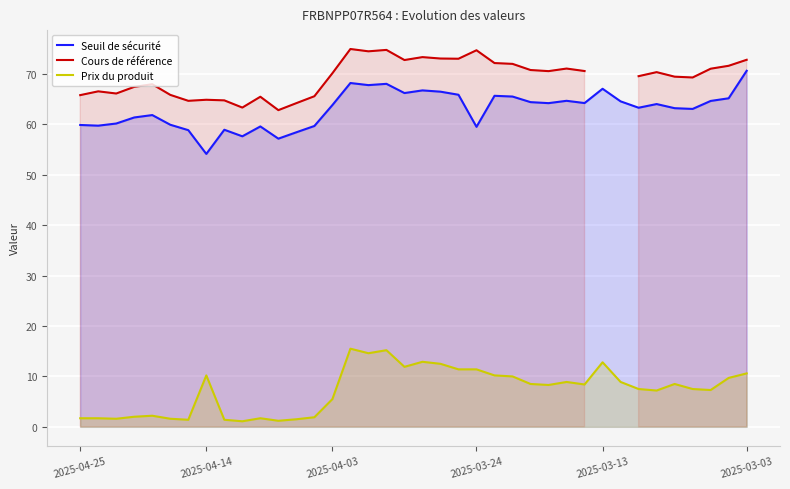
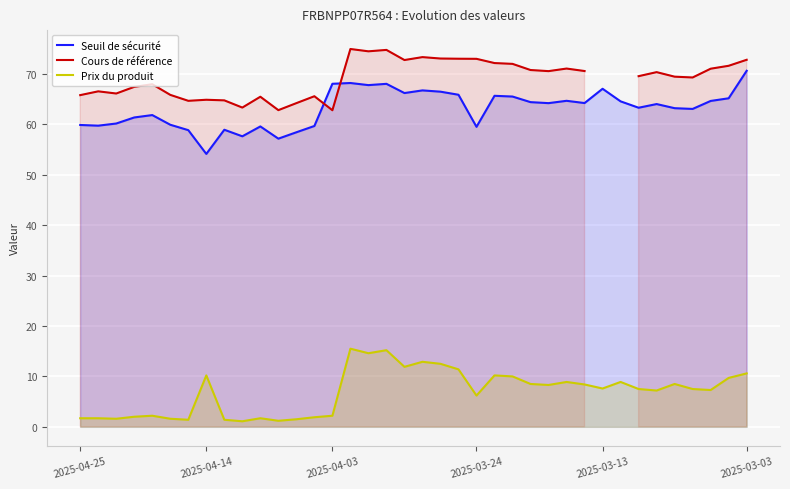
Seuil de sécurité, 2025-04-03: 64 -> 68
Cours de référence, 2025-04-03: 70 -> 63
Prix du produit, 2025-04-03: 6 -> 2
Cours de référence, 2025-03-24: 75 -> 73
Prix du produit, 2025-03-24: 11 -> 6
Prix du produit, 2025-03-13: 13 -> 8
